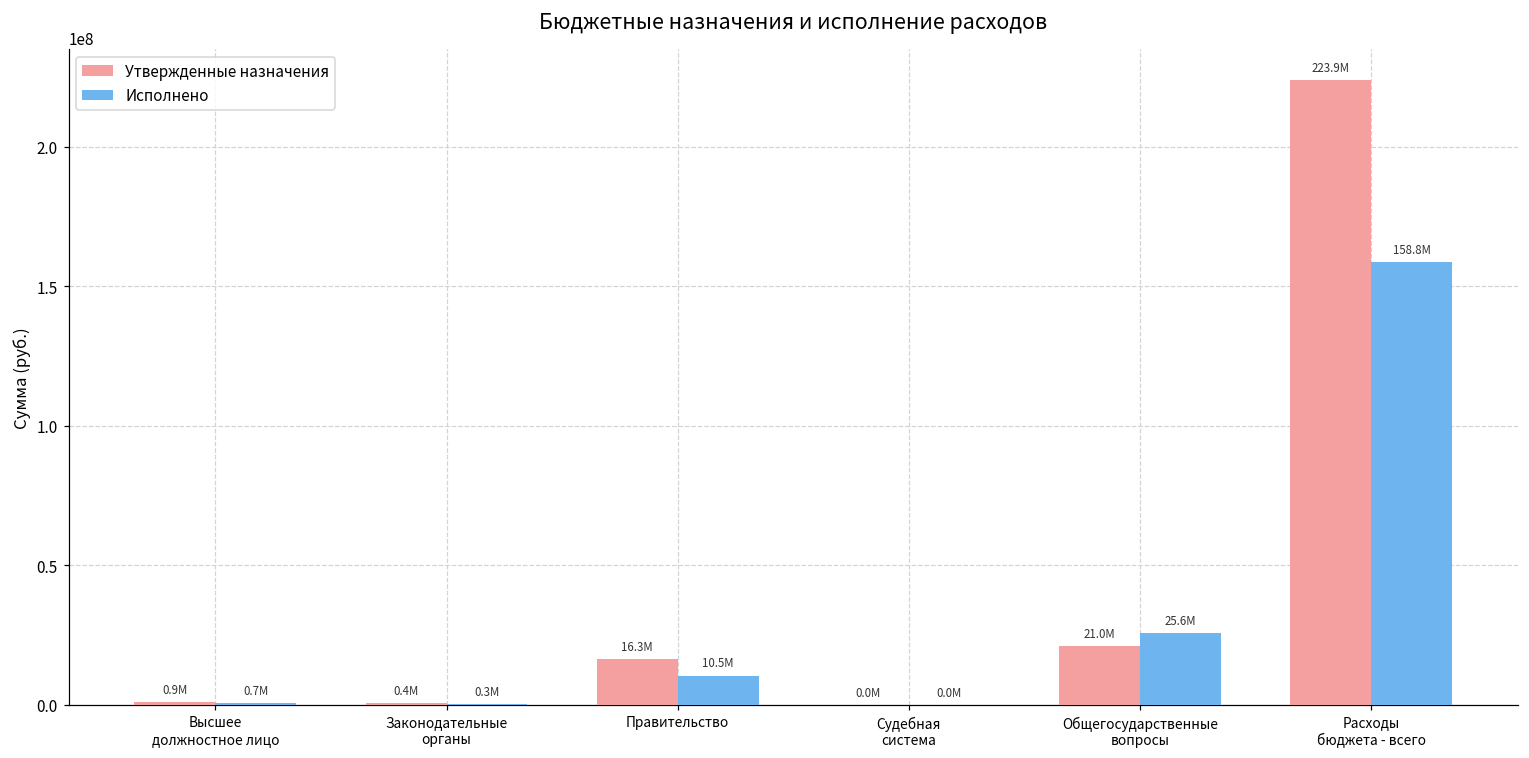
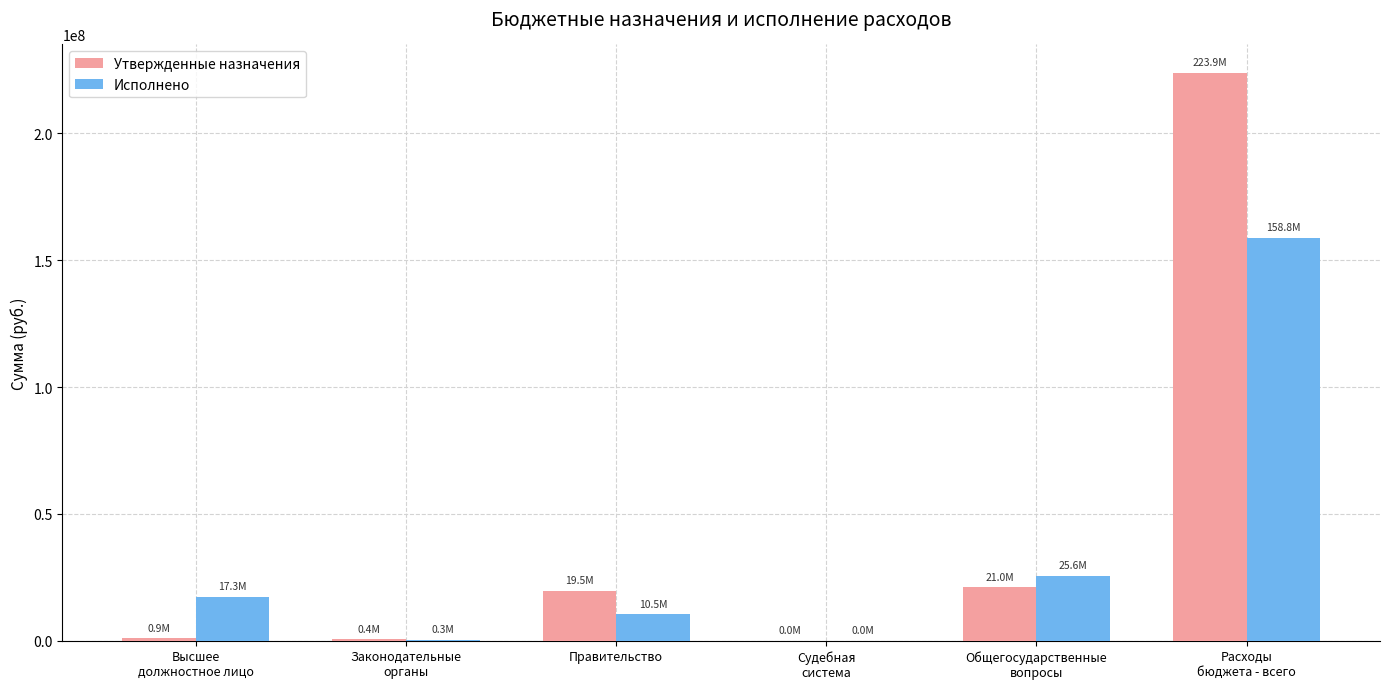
Исполнено, Высшее должностное лицо: 0.7M -> 17.3M
Утвержденные назначения, Правительство: 16.3M -> 19.5M
